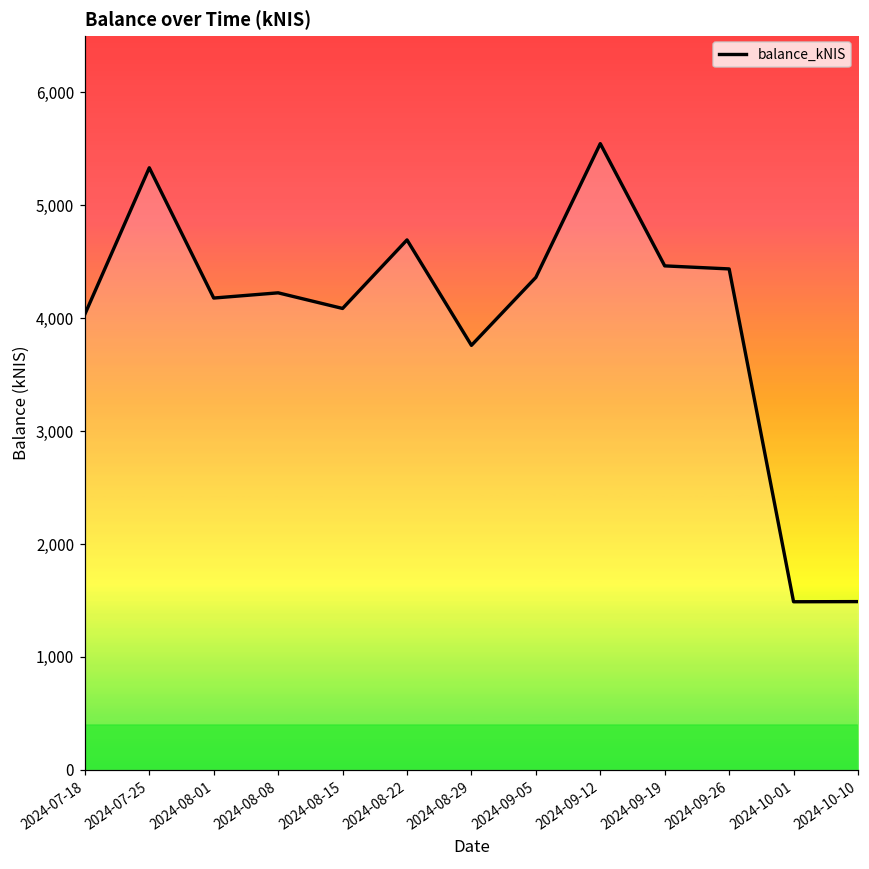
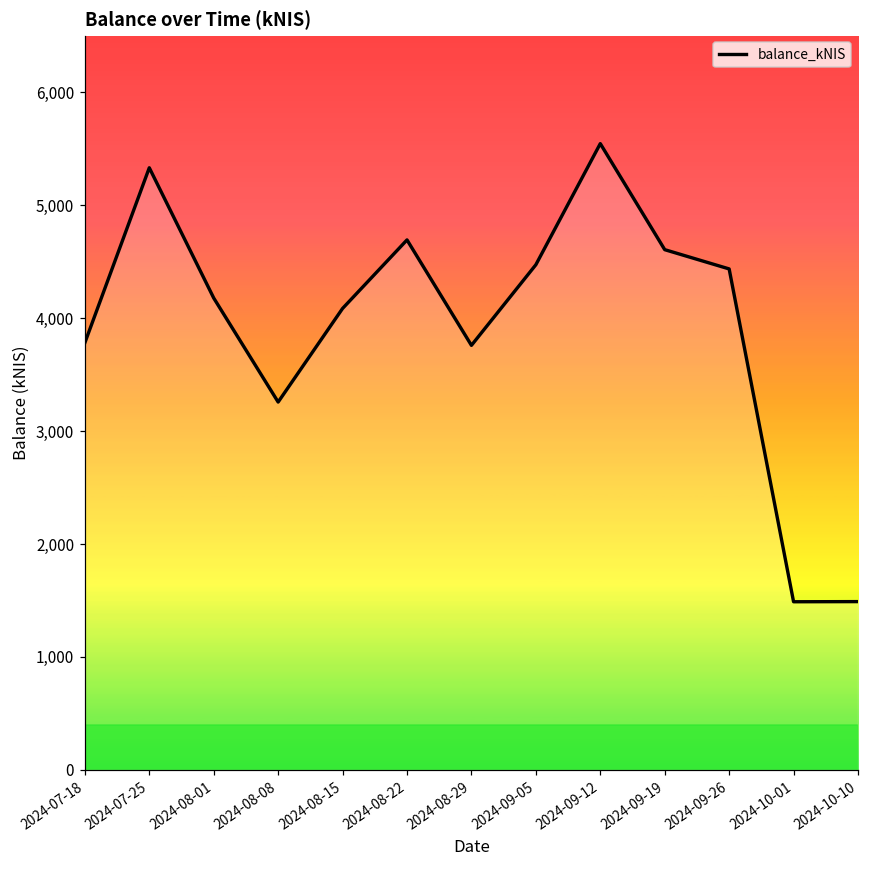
2024-07-18: 4,030 -> 3,780
2024-08-08: 4,220 -> 3,260
2024-09-05: 4,360 -> 4,470
2024-09-19: 4,460 -> 4,610
